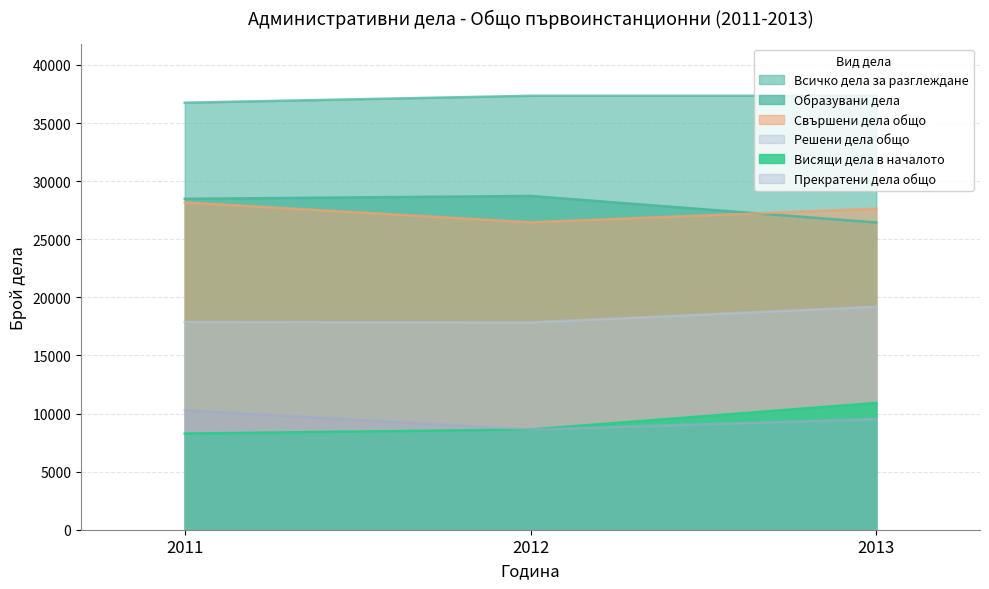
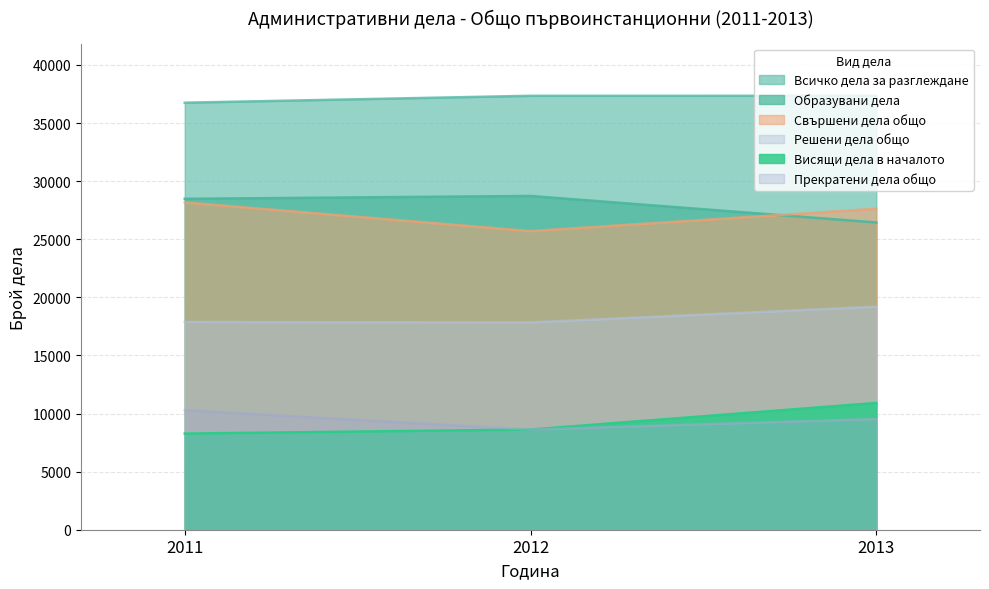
Свършени дела общо, 2012: 26500 -> 25700
